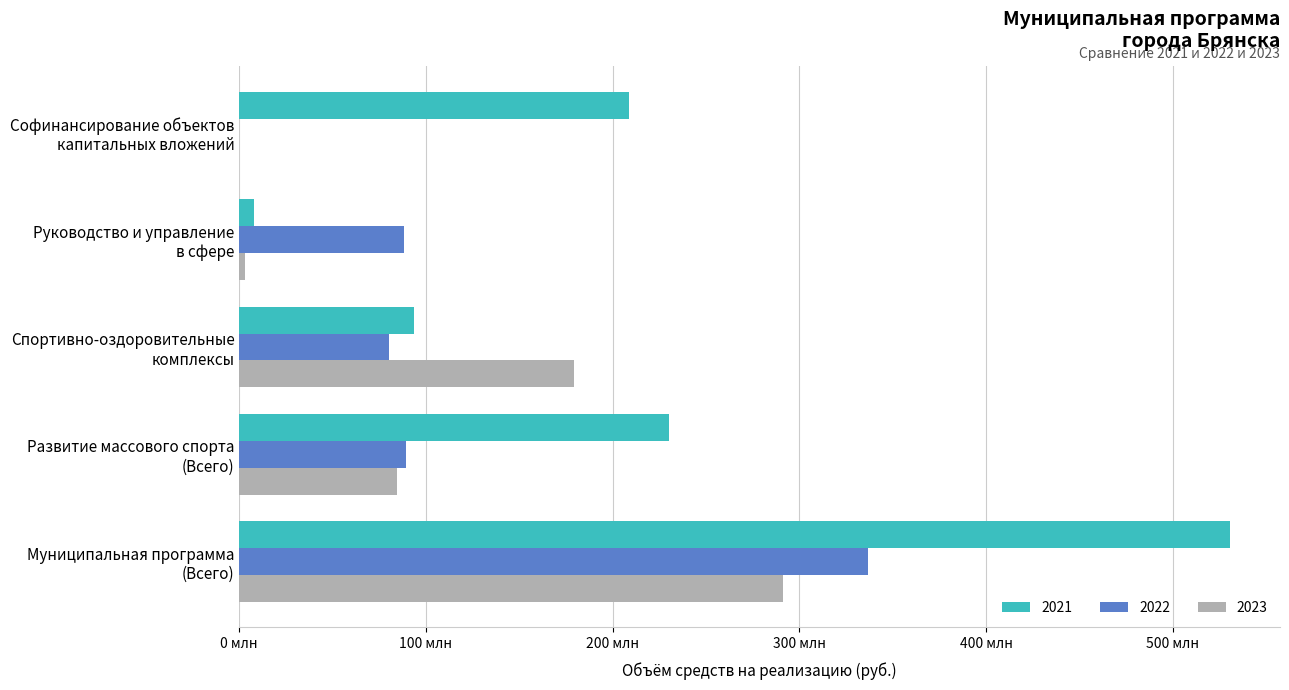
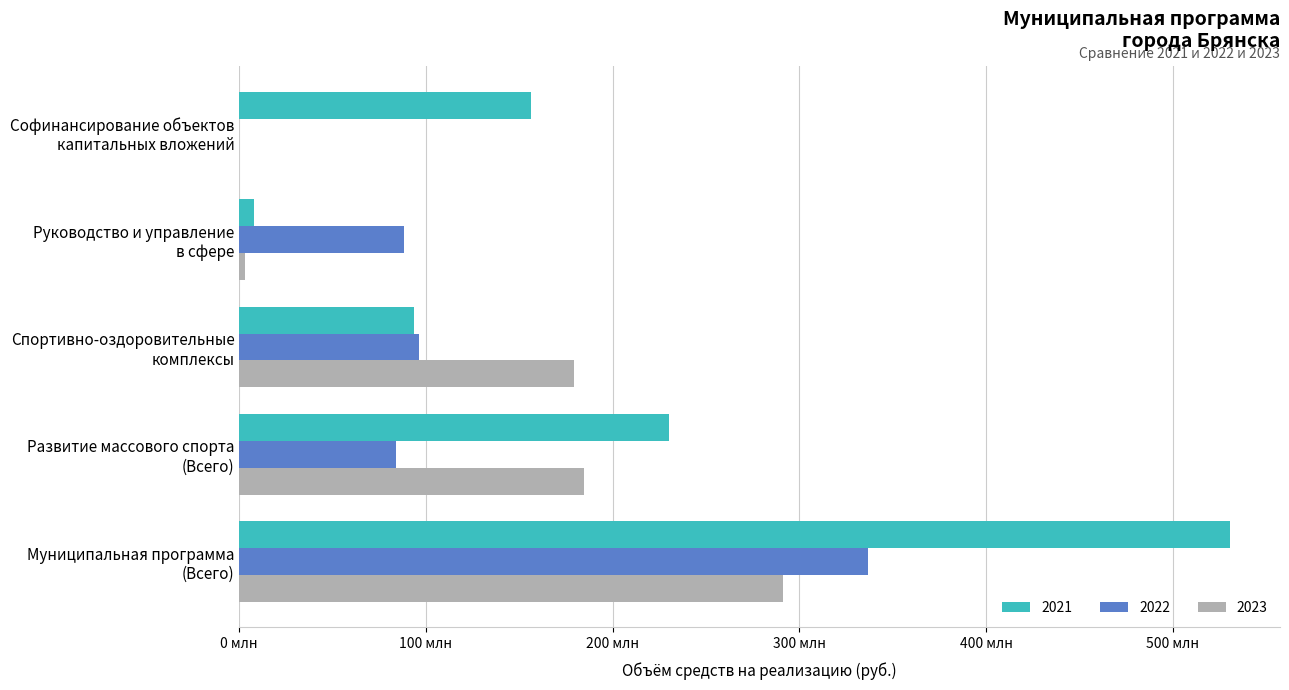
2021, Софинансирование объектов капитальных вложений: 209 млн -> 156 млн
2022, Спортивно-оздоровительные комплексы: 80 млн -> 96 млн
2022, Развитие массового спорта (Всего): 89 млн -> 84 млн
2023, Развитие массового спорта (Всего): 84 млн -> 185 млн
